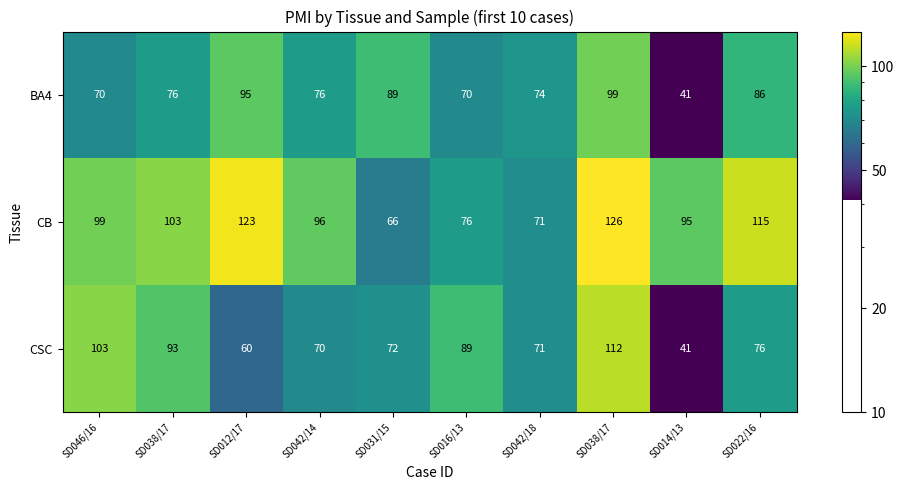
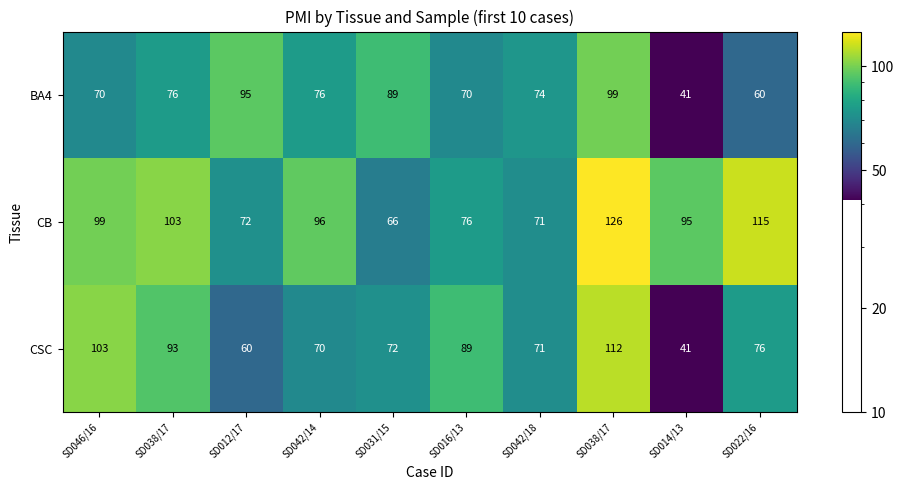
BA4, SD022/16: 86 -> 60
CB, SD012/17: 123 -> 72
